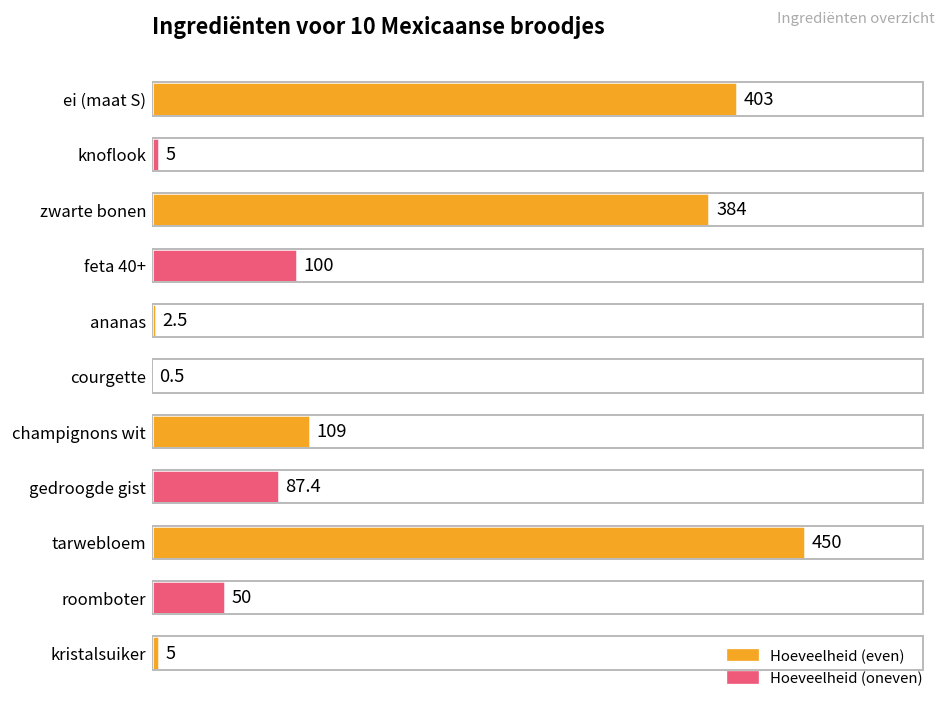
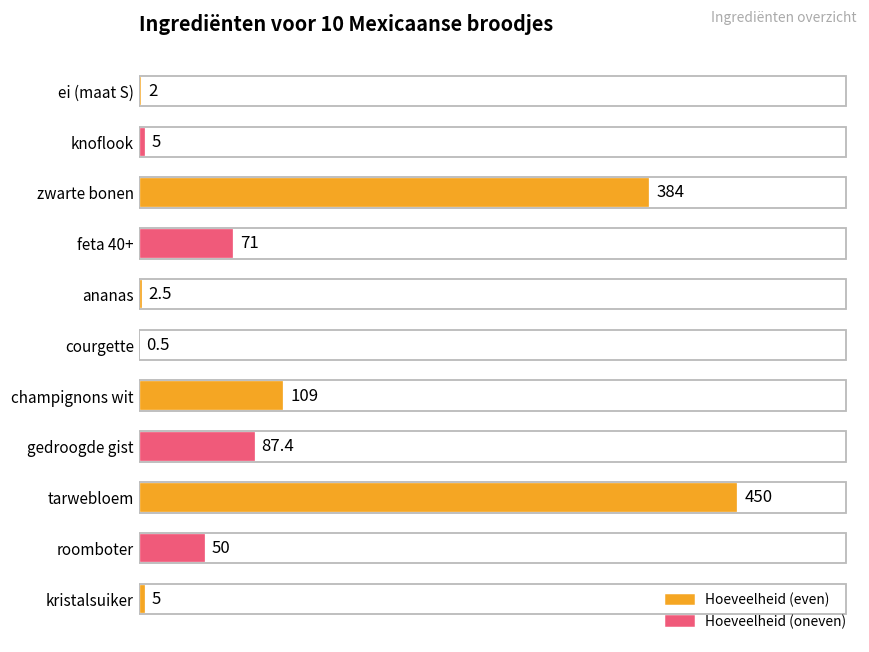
ei (maat S): 403 -> 2
feta 40+: 100 -> 71
